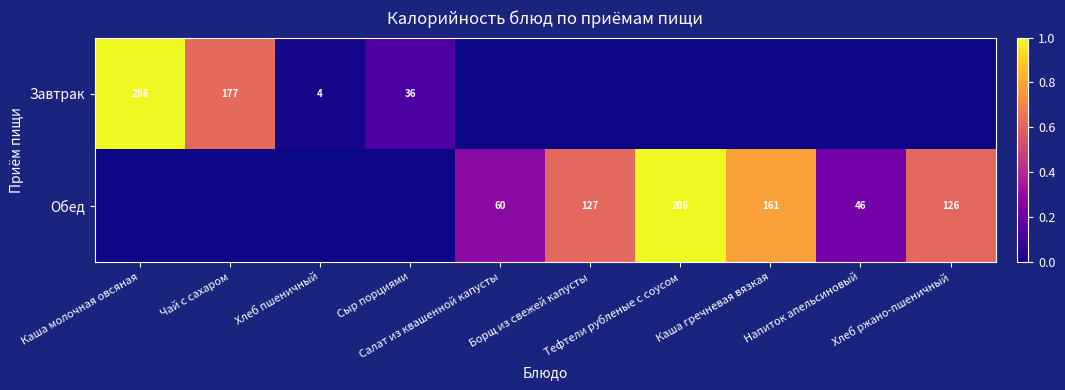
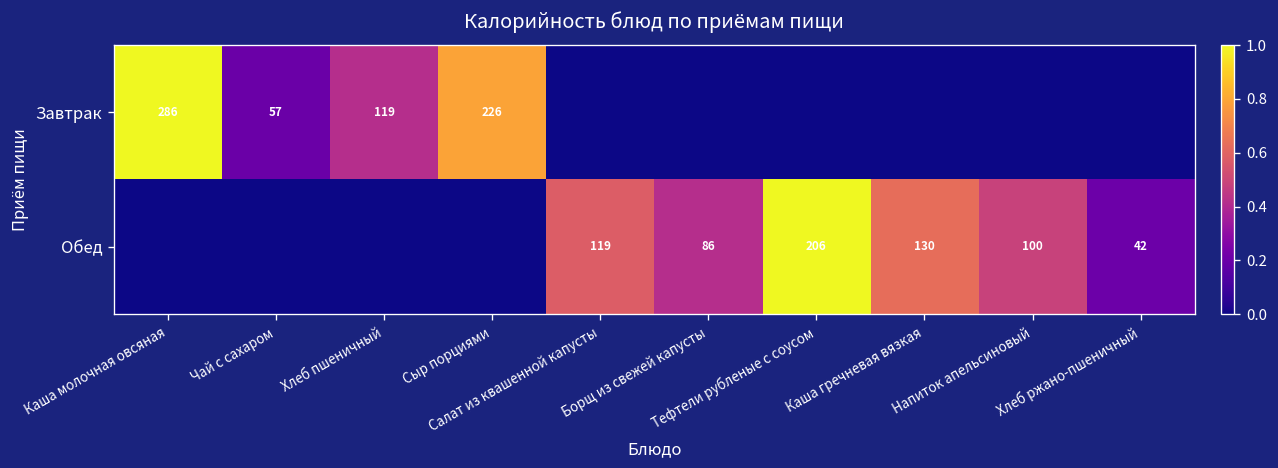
Завтрак, Чай с сахаром: 177 -> 57
Завтрак, Хлеб пшеничный: 4 -> 119
Завтрак, Сыр порциями: 36 -> 226
Обед, Салат из квашенной капусты: 60 -> 119
Обед, Борщ из свежей капусты: 127 -> 86
Обед, Каша гречневая вязкая: 161 -> 130
Обед, Напиток апельсиновый: 46 -> 100
Обед, Хлеб ржано-пшеничный: 126 -> 42
